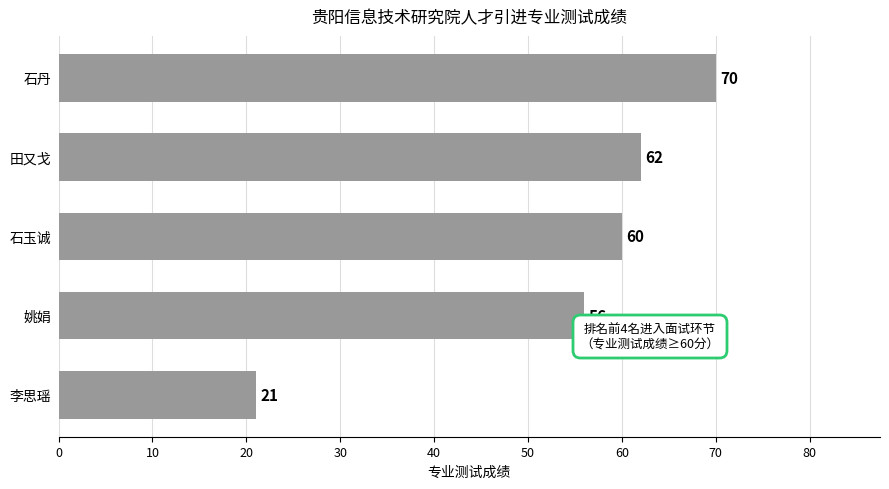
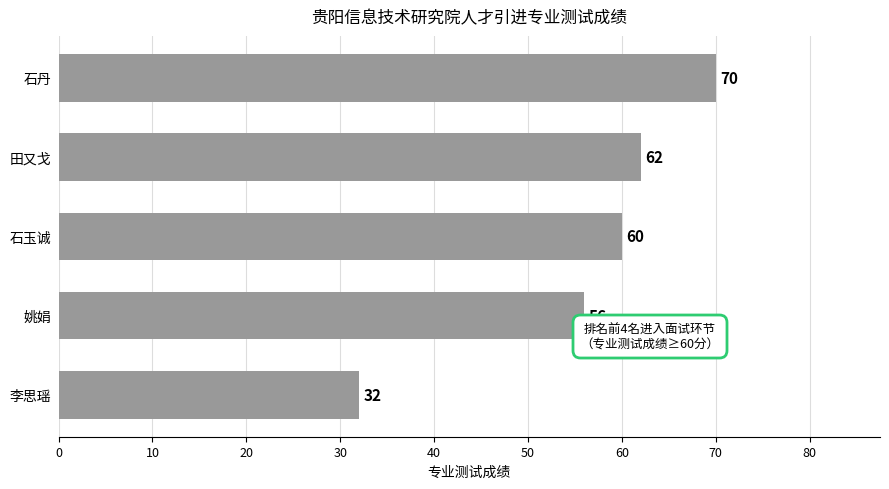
李思瑶: 21 -> 32
